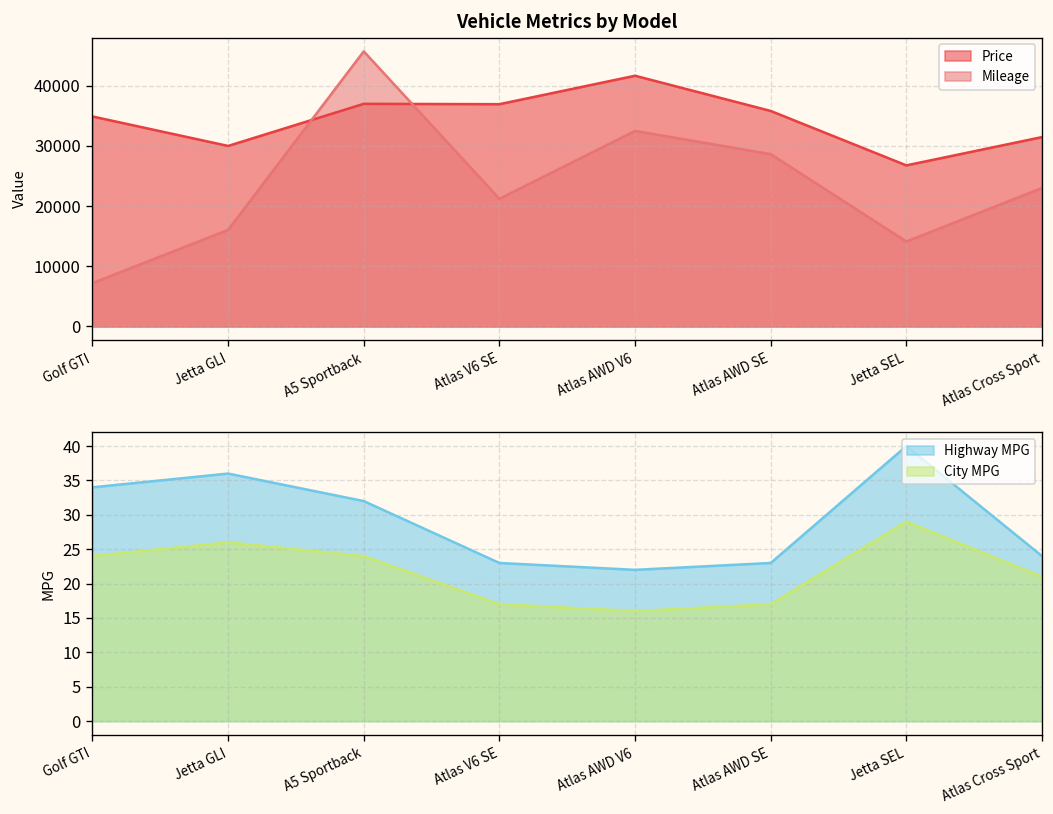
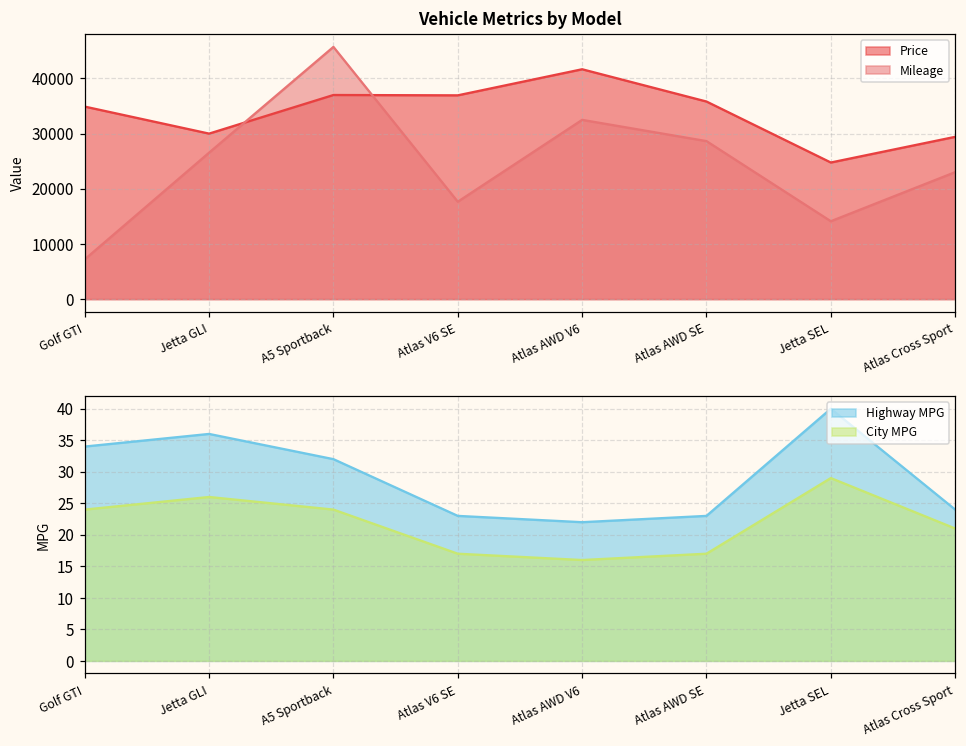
Vehicle Metrics by Model, Mileage, Jetta GLI: 16000 -> 27000
Vehicle Metrics by Model, Mileage, Atlas V6 SE: 21000 -> 18000
Vehicle Metrics by Model, Price, Jetta SEL: 27000 -> 25000
Vehicle Metrics by Model, Price, Atlas Cross Sport: 31000 -> 29000
